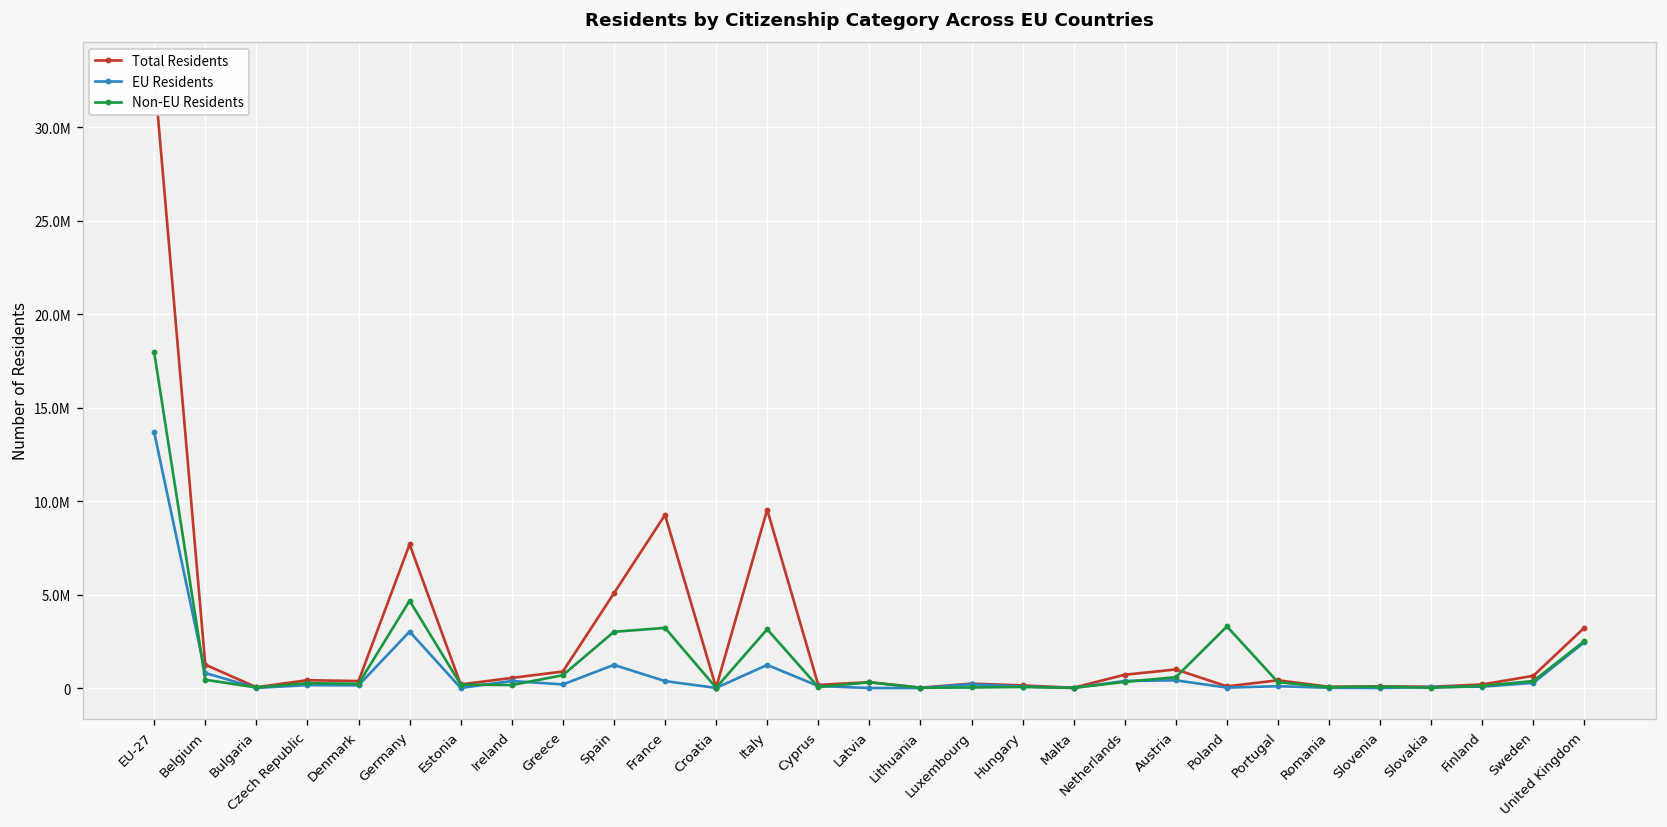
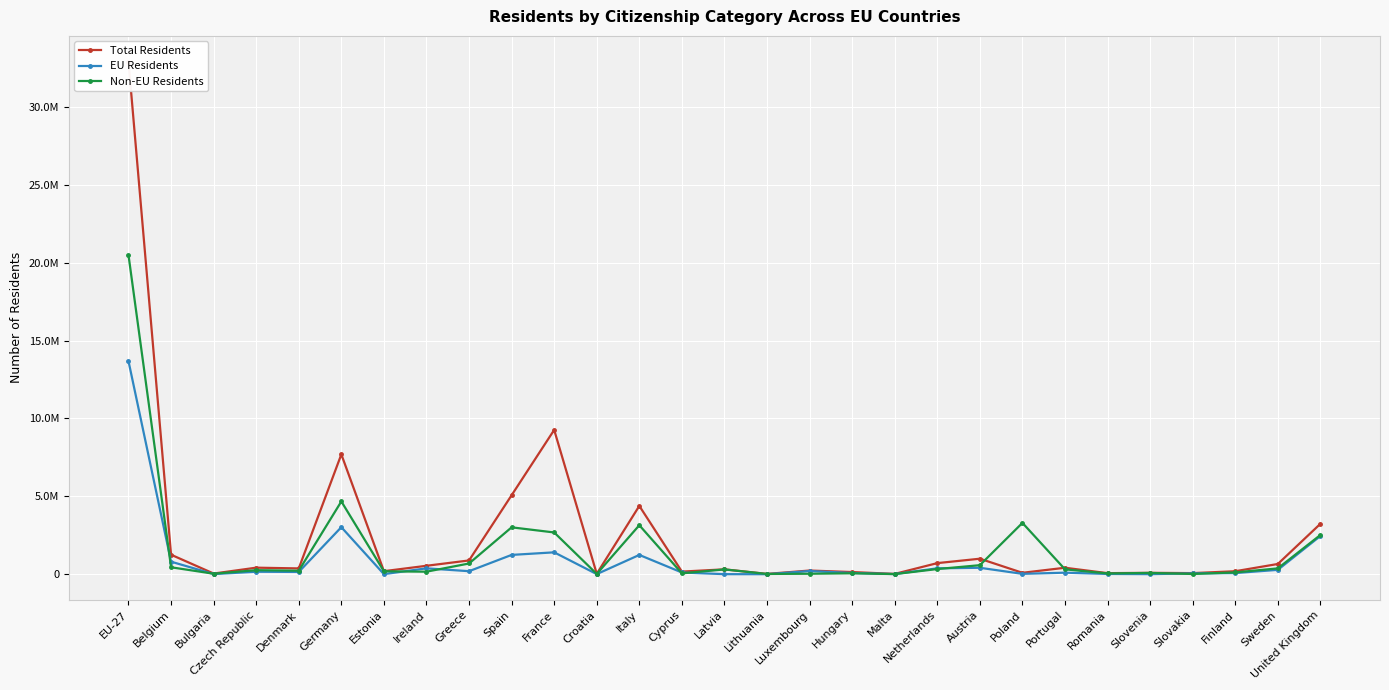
Non-EU Residents, EU-27: 18000000 -> 20500000
EU Residents, France: 400000 -> 1400000
Non-EU Residents, France: 3200000 -> 2700000
Total Residents, Italy: 9500000 -> 4400000
